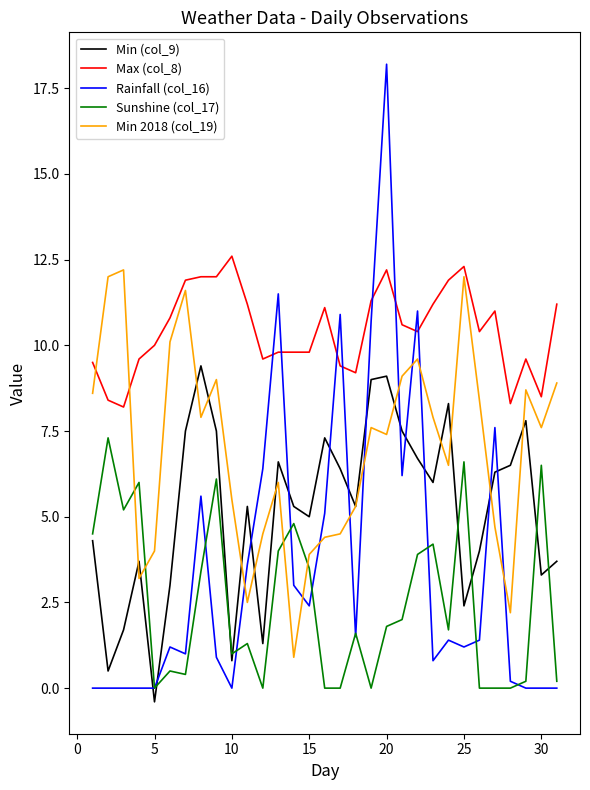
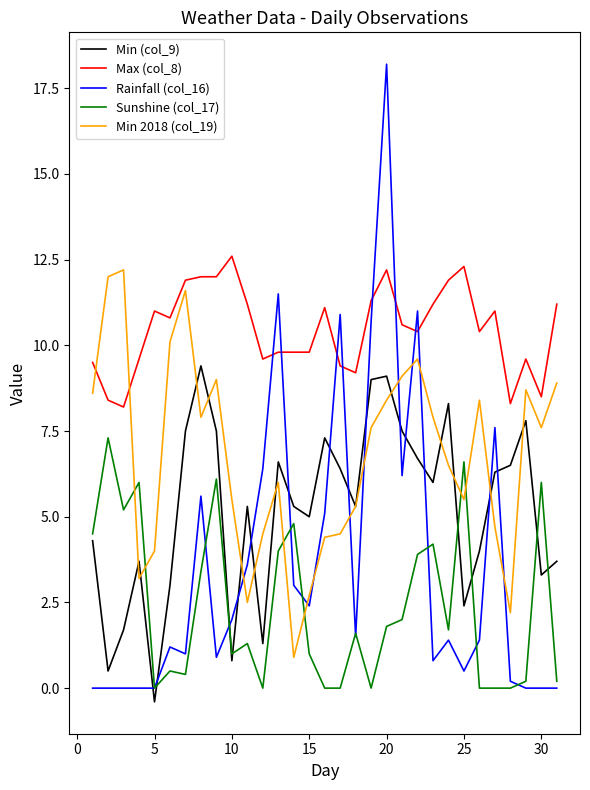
Max (col_8), 5: 10 -> 11
Rainfall (col_16), 10: 0 -> 2
Sunshine (col_17), 15: 3.5 -> 1.0
Min 2018 (col_19), 15: 3.9 -> 2.7
Min 2018 (col_19), 20: 7.4 -> 8.4
Rainfall (col_16), 25: 1.2 -> 0.5
Min 2018 (col_19), 25: 12.0 -> 5.5
Sunshine (col_17), 30: 6.5 -> 6.0
